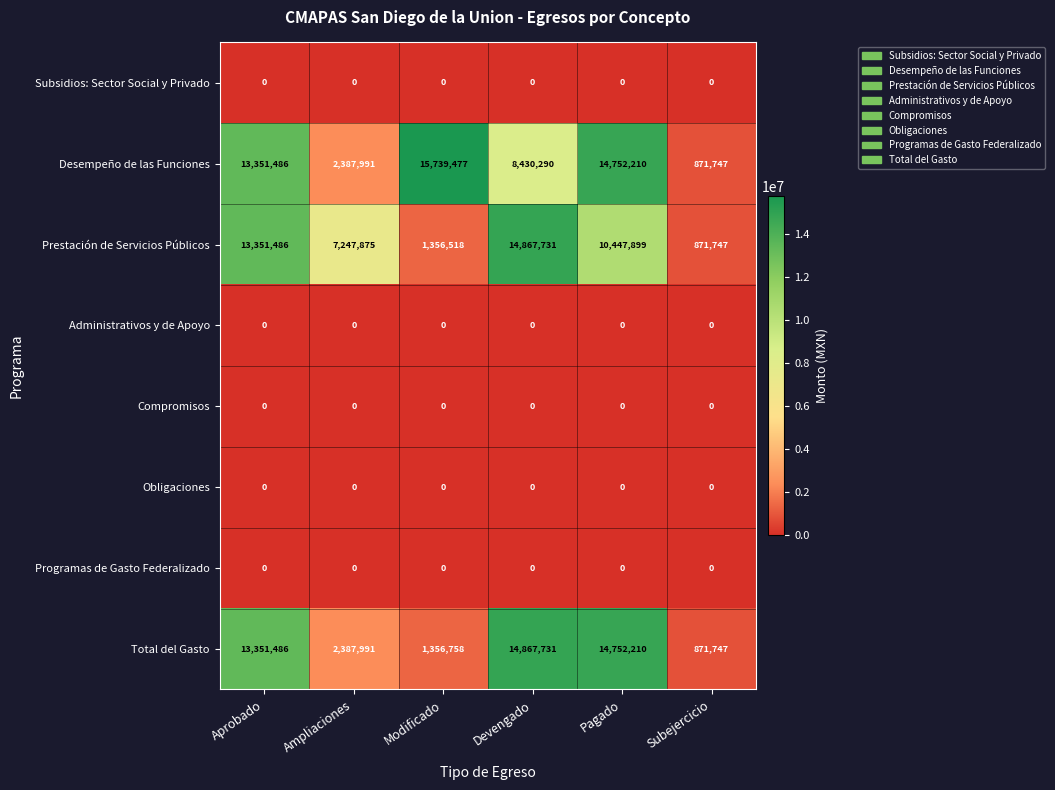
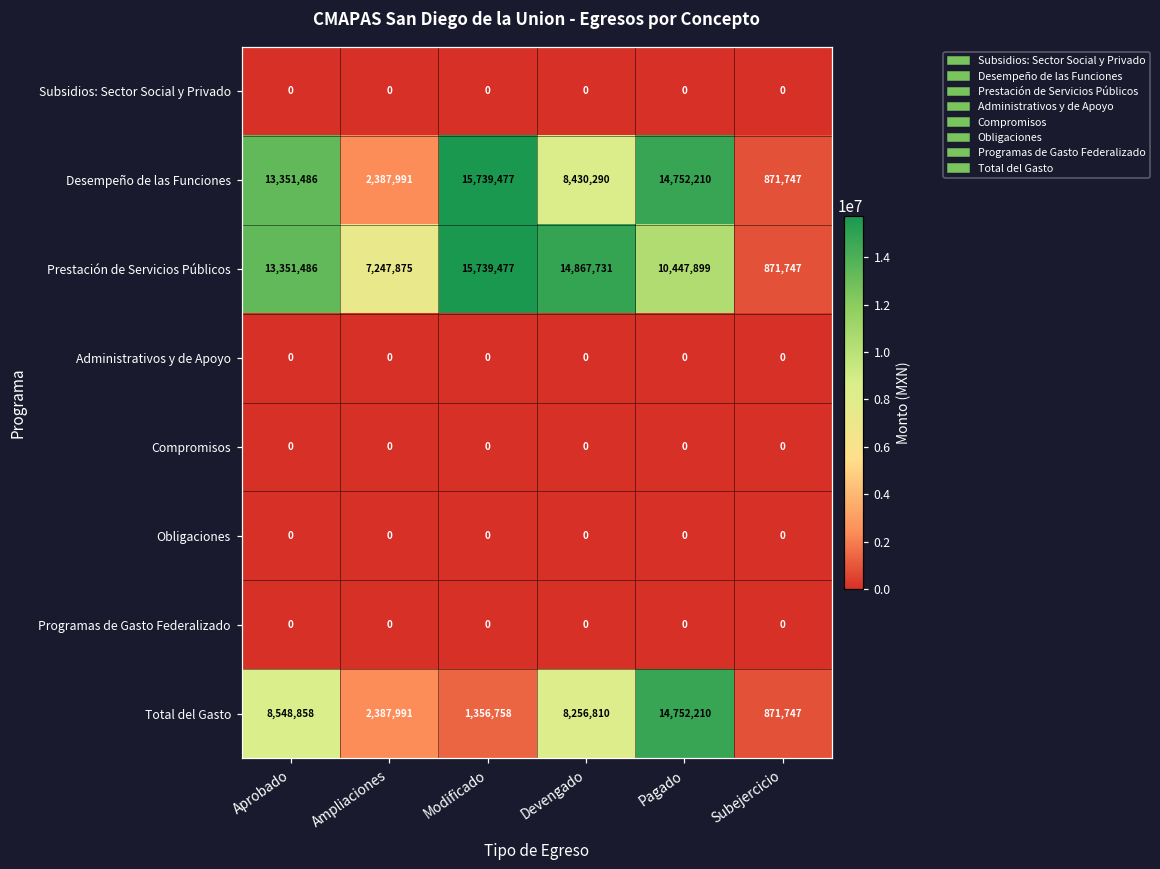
Prestación de Servicios Públicos, Modificado: 1,356,518 -> 15,739,477
Total del Gasto, Aprobado: 13,351,486 -> 8,548,858
Total del Gasto, Devengado: 14,867,731 -> 8,256,810
